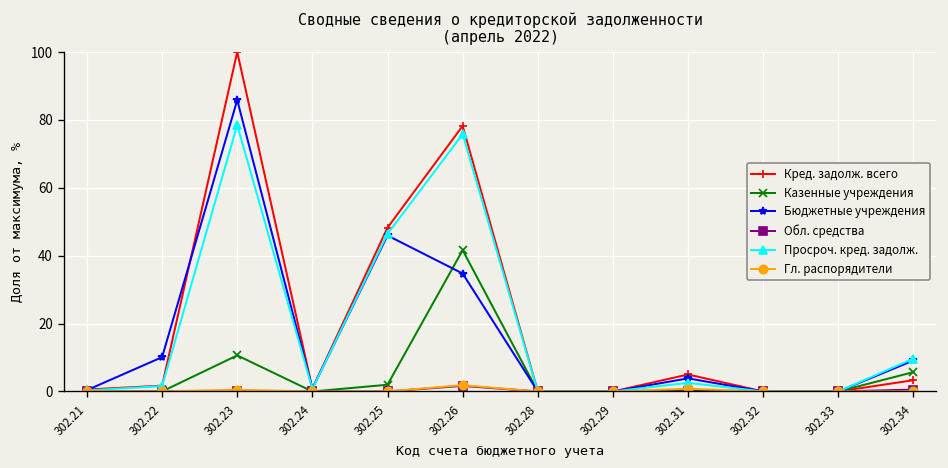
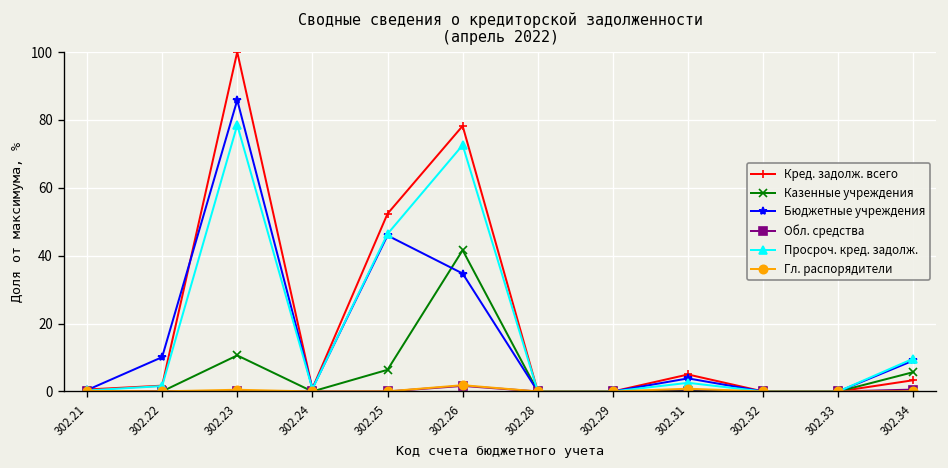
Кред. задолж. всего, 302.25: 48 -> 52
Казенные учреждения, 302.25: 2 -> 6
Просроч. кред. задолж., 302.26: 76 -> 73
